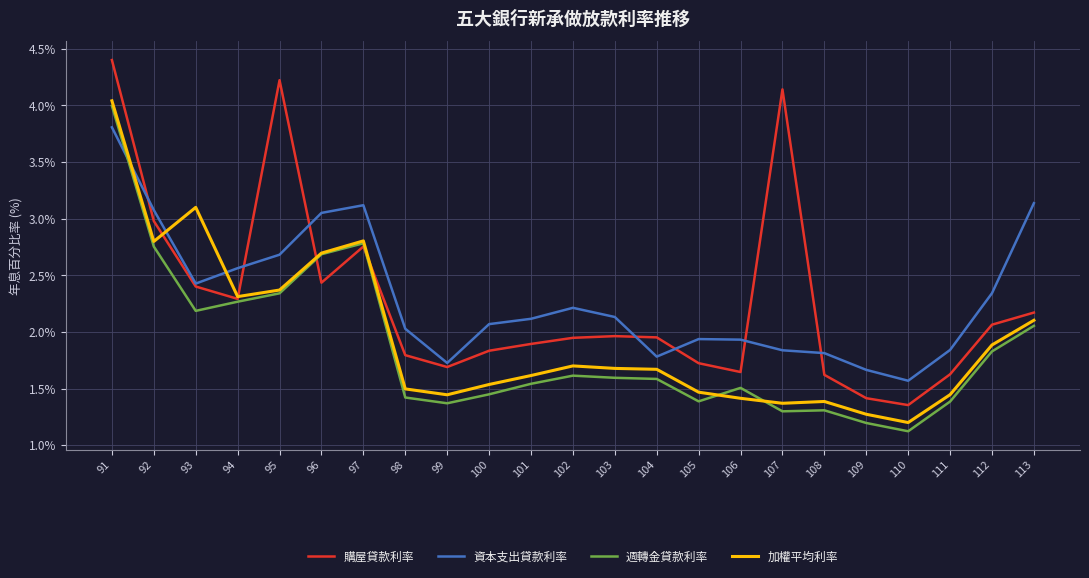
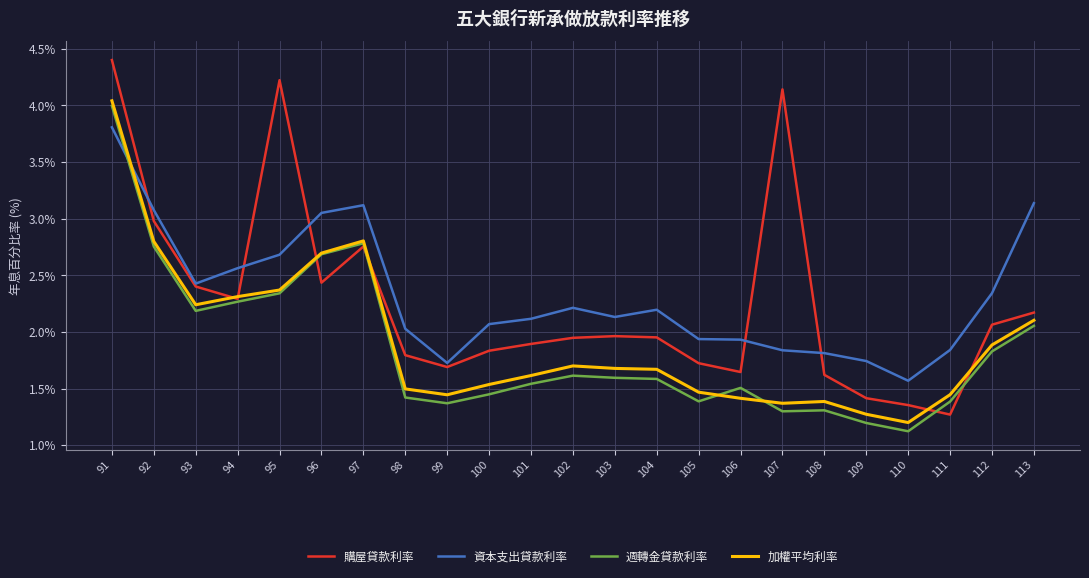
加權平均利率, 93: 3.10% -> 2.24%
資本支出貸款利率, 104: 1.78% -> 2.20%
資本支出貸款利率, 109: 1.67% -> 1.74%
購屋貸款利率, 111: 1.63% -> 1.27%
